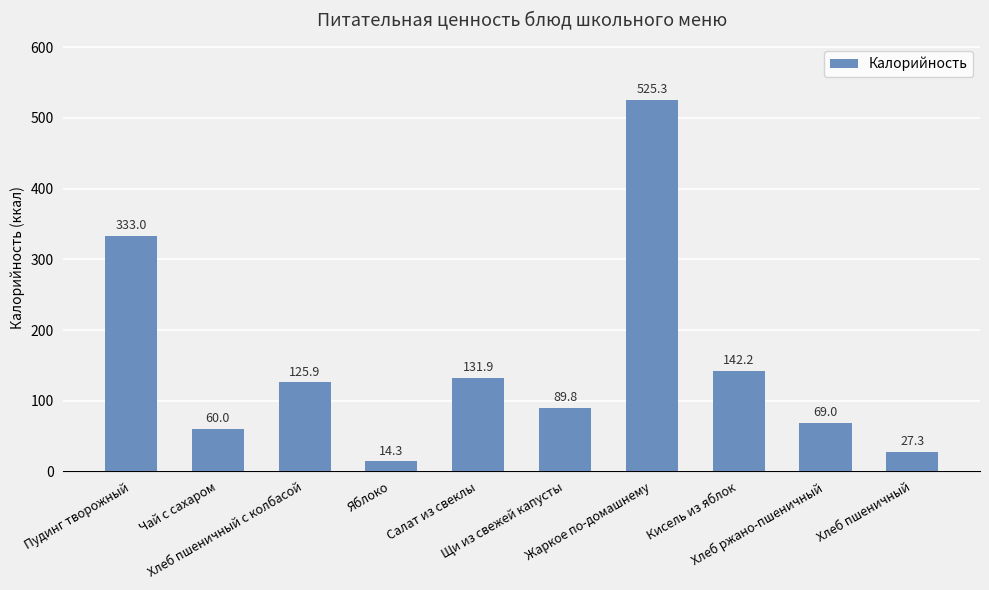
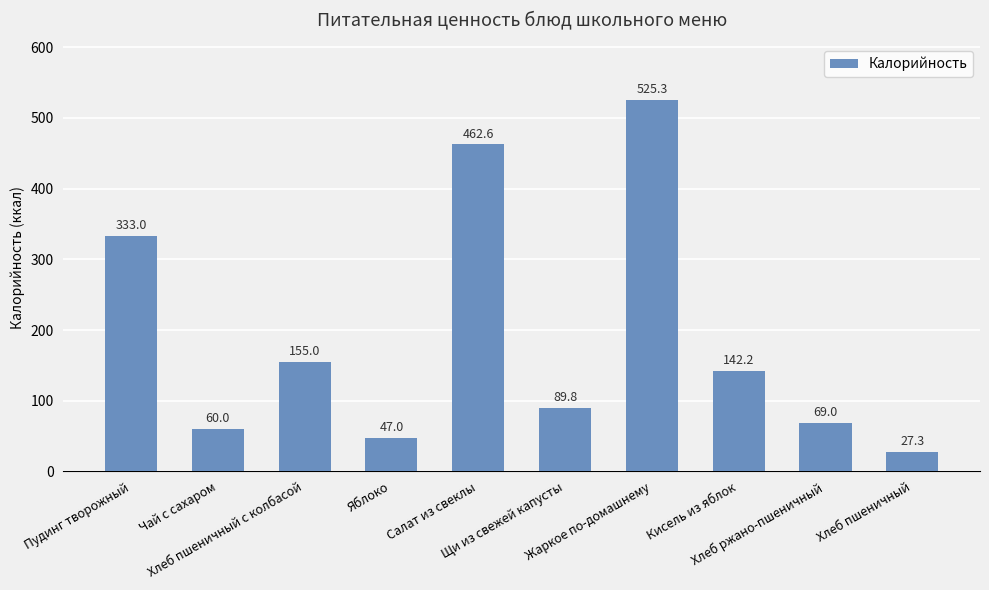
Хлеб пшеничный с колбасой: 125.9 -> 155.0
Яблоко: 14.3 -> 47.0
Салат из свеклы: 131.9 -> 462.6
